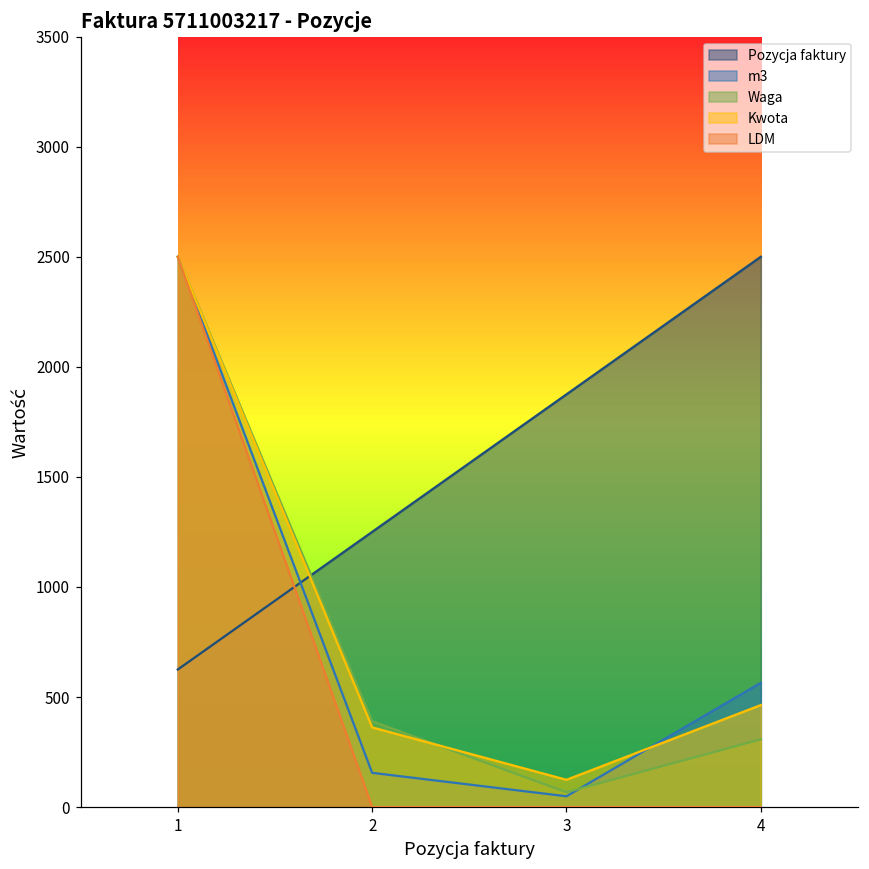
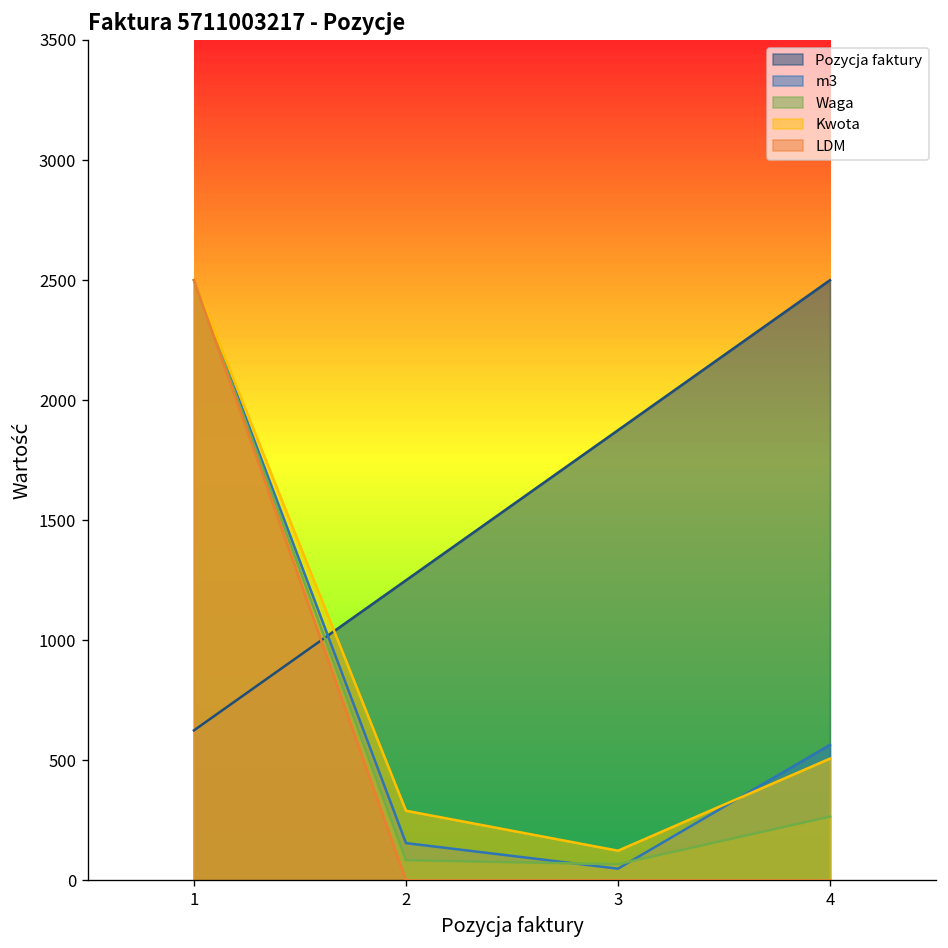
Waga, 2: 390 -> 80
Kwota, 2: 360 -> 290
Waga, 4: 310 -> 270
Kwota, 4: 460 -> 510
